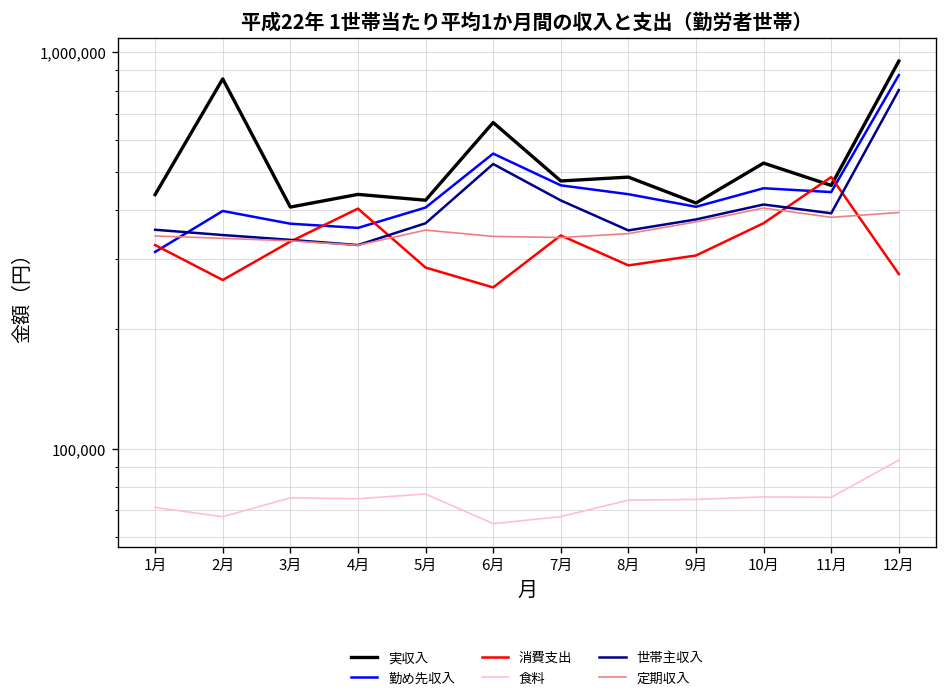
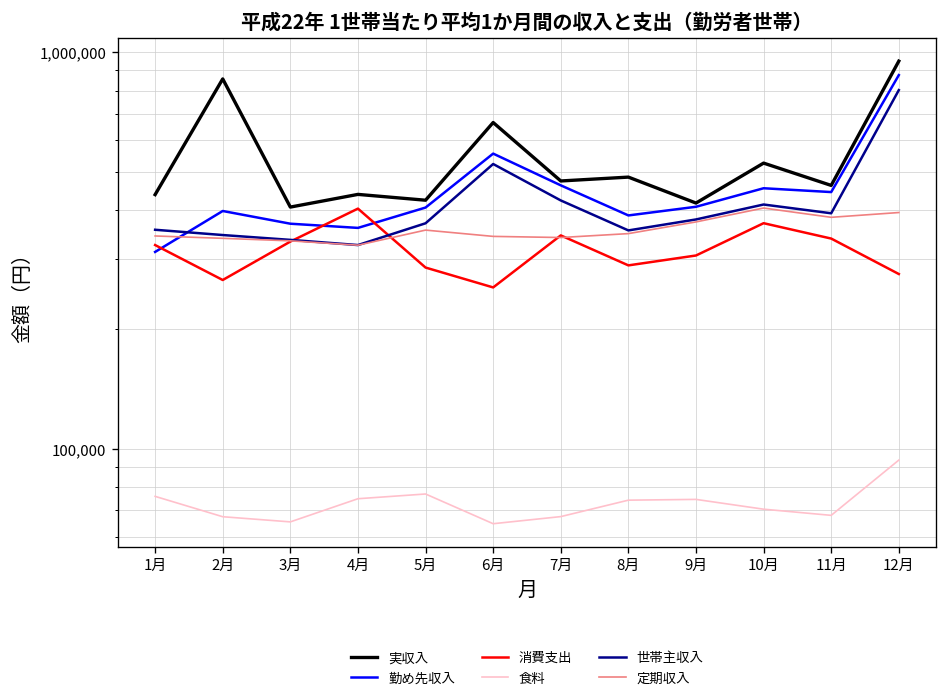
食料, 1月: 71,000 -> 76,000
食料, 3月: 75,000 -> 65,000
勤め先収入, 8月: 440,000 -> 390,000
食料, 10月: 76,000 -> 70,000
消費支出, 11月: 480,000 -> 340,000
食料, 11月: 75,000 -> 68,000
